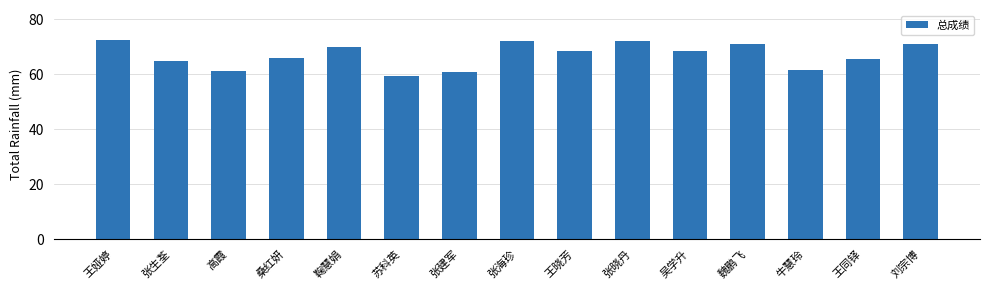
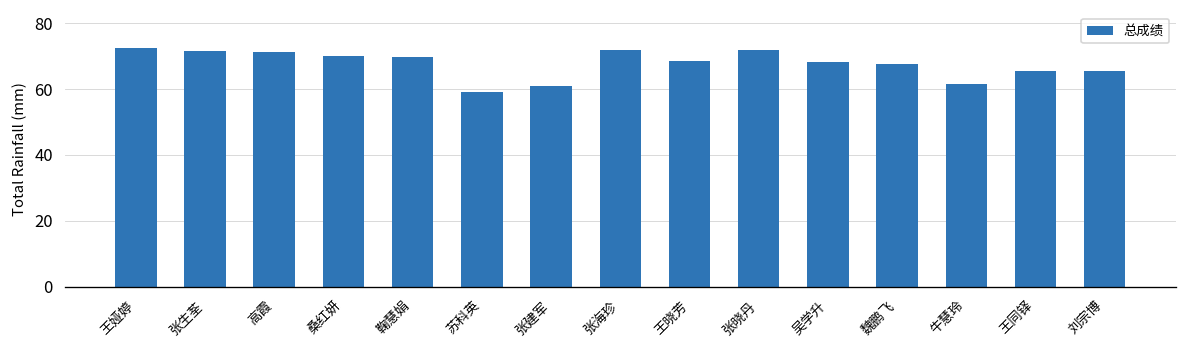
张生荃: 65 -> 72
高霞: 61 -> 71
桑红妍: 66 -> 70
魏鹏飞: 71 -> 68
刘宗博: 71 -> 65
